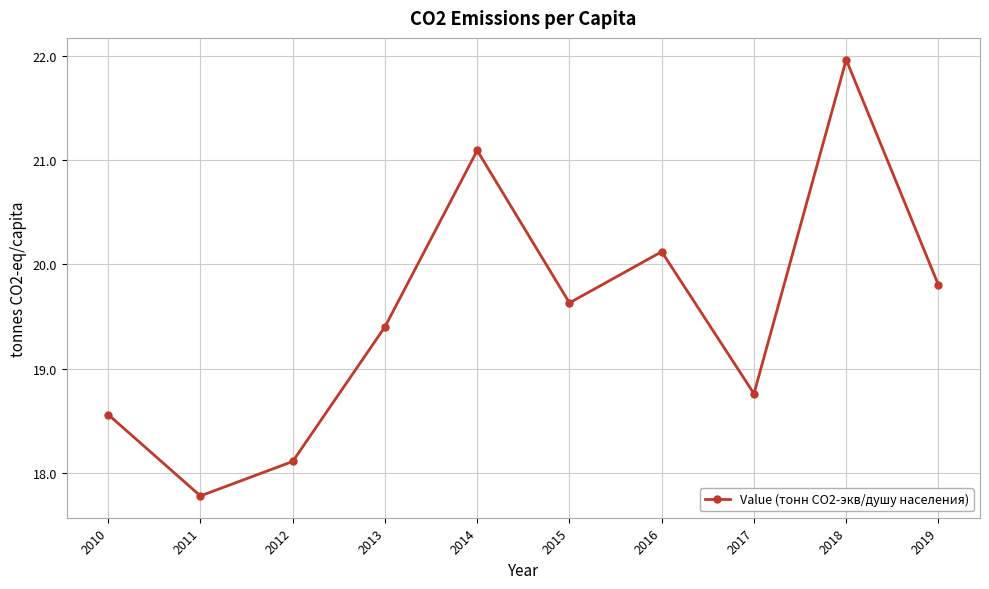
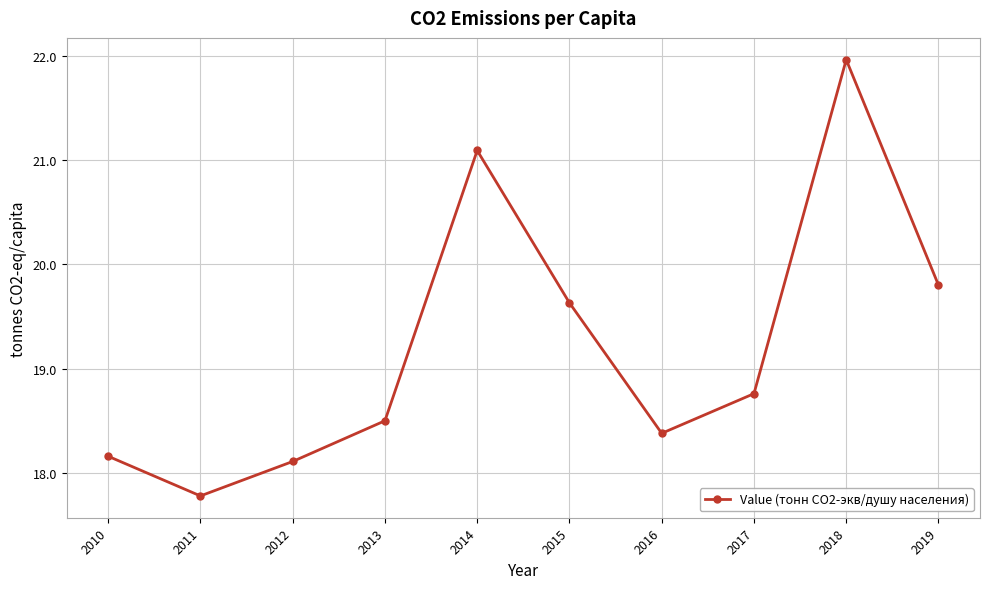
2010: 18.56 -> 18.16
2013: 19.4 -> 18.5
2016: 20.12 -> 18.38
